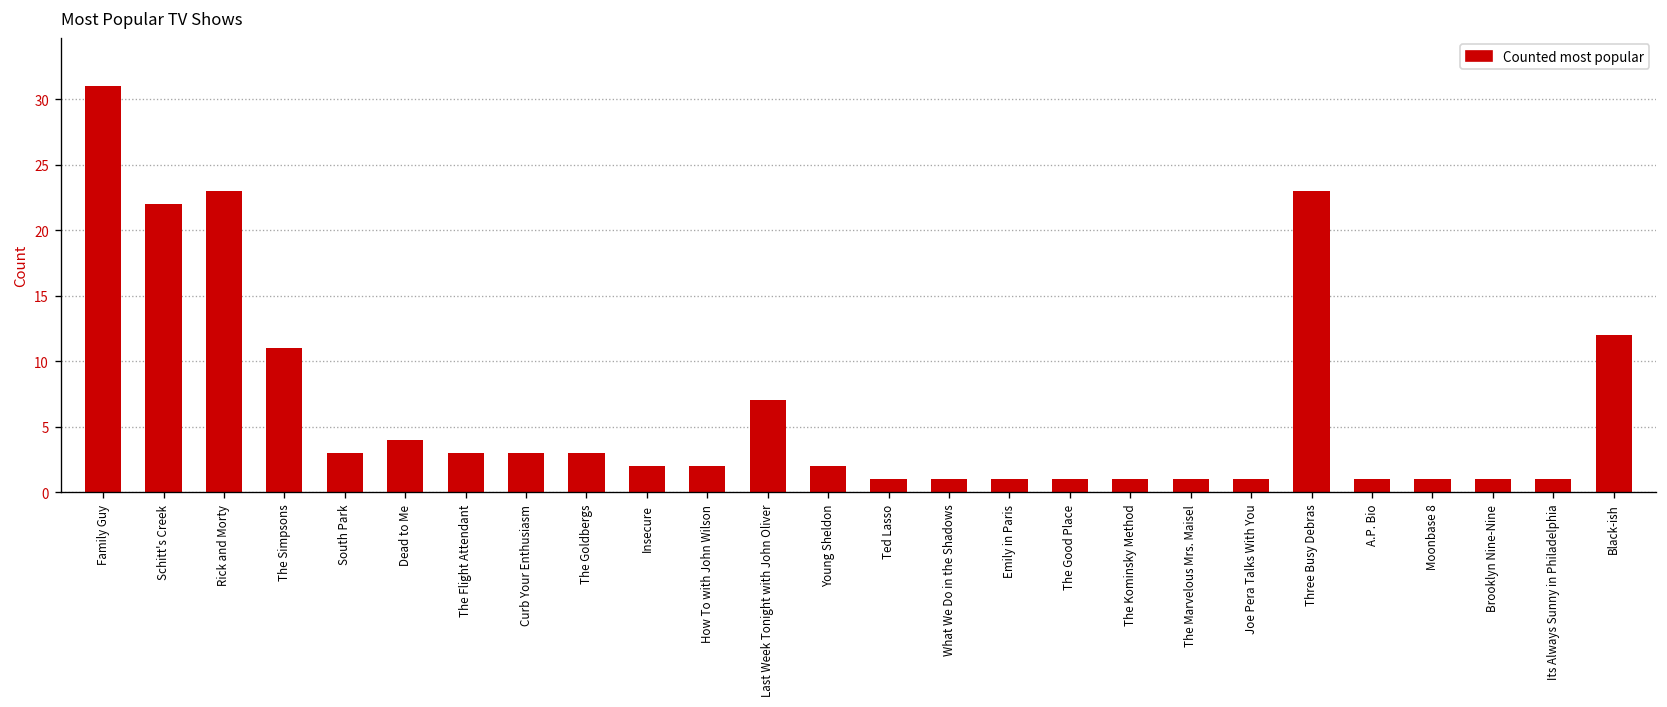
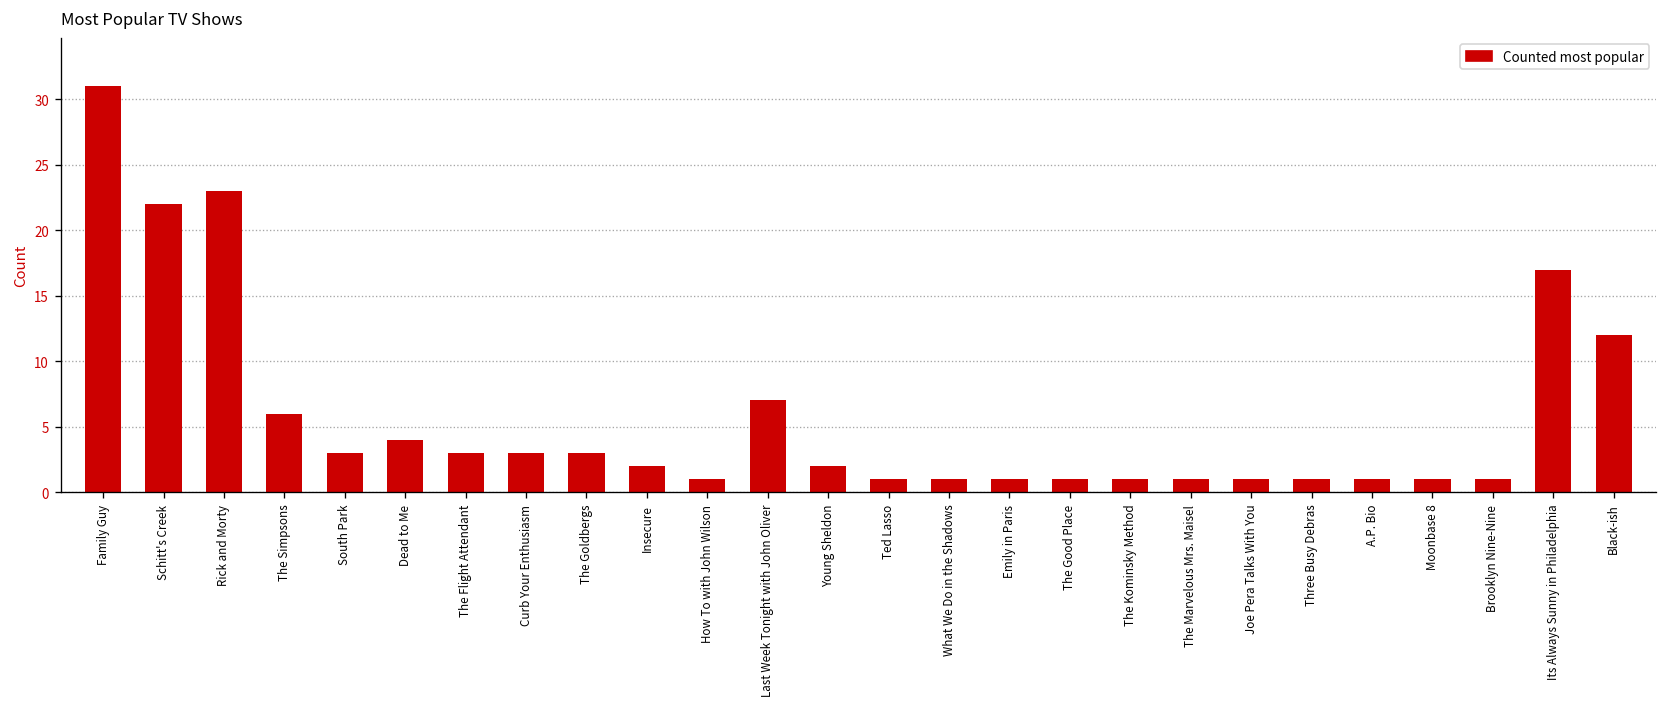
The Simpsons: 11 -> 6
How To with John Wilson: 2 -> 1
Three Busy Debras: 23 -> 1
Its Always Sunny in Philadelphia: 1 -> 17
